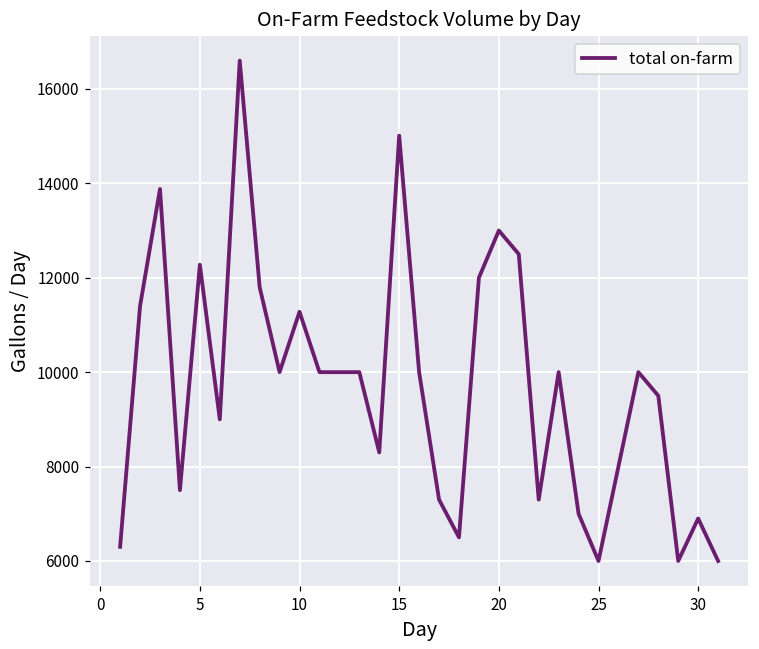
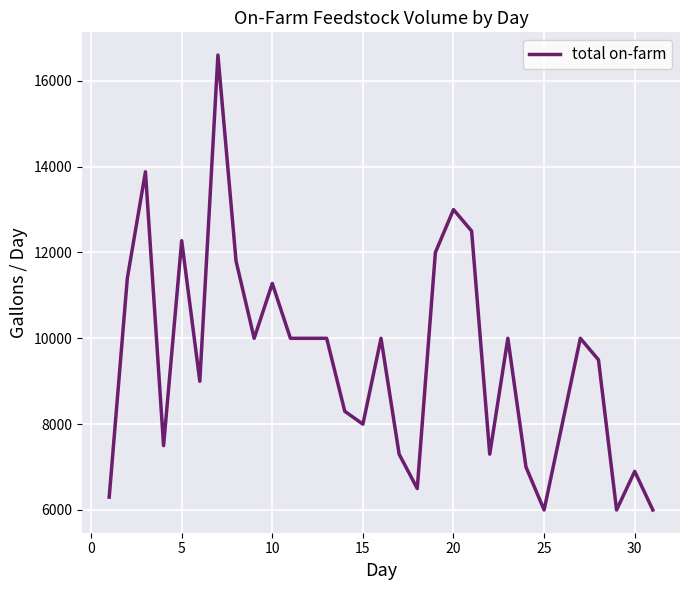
15: 15000 -> 8000
